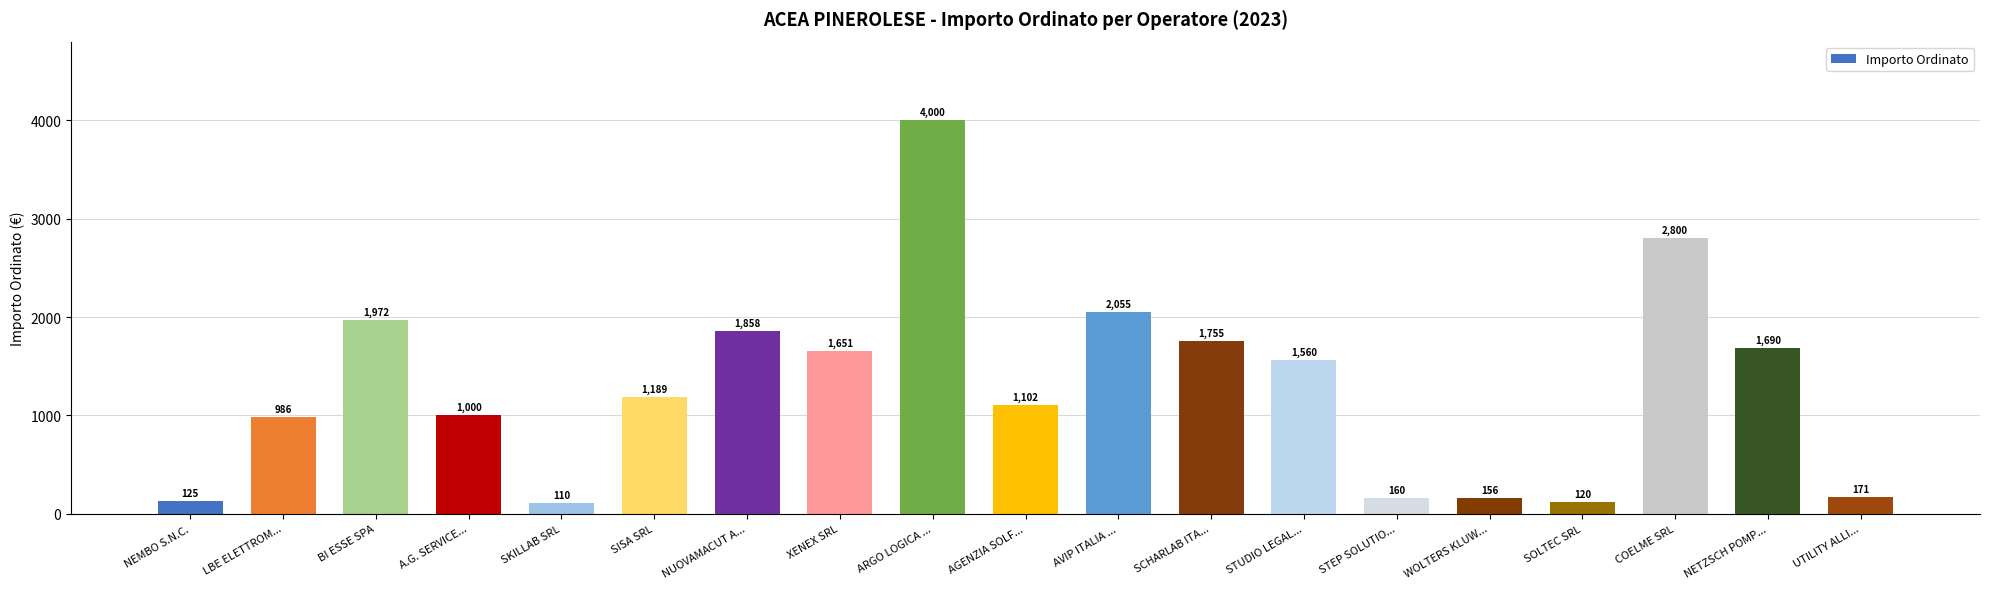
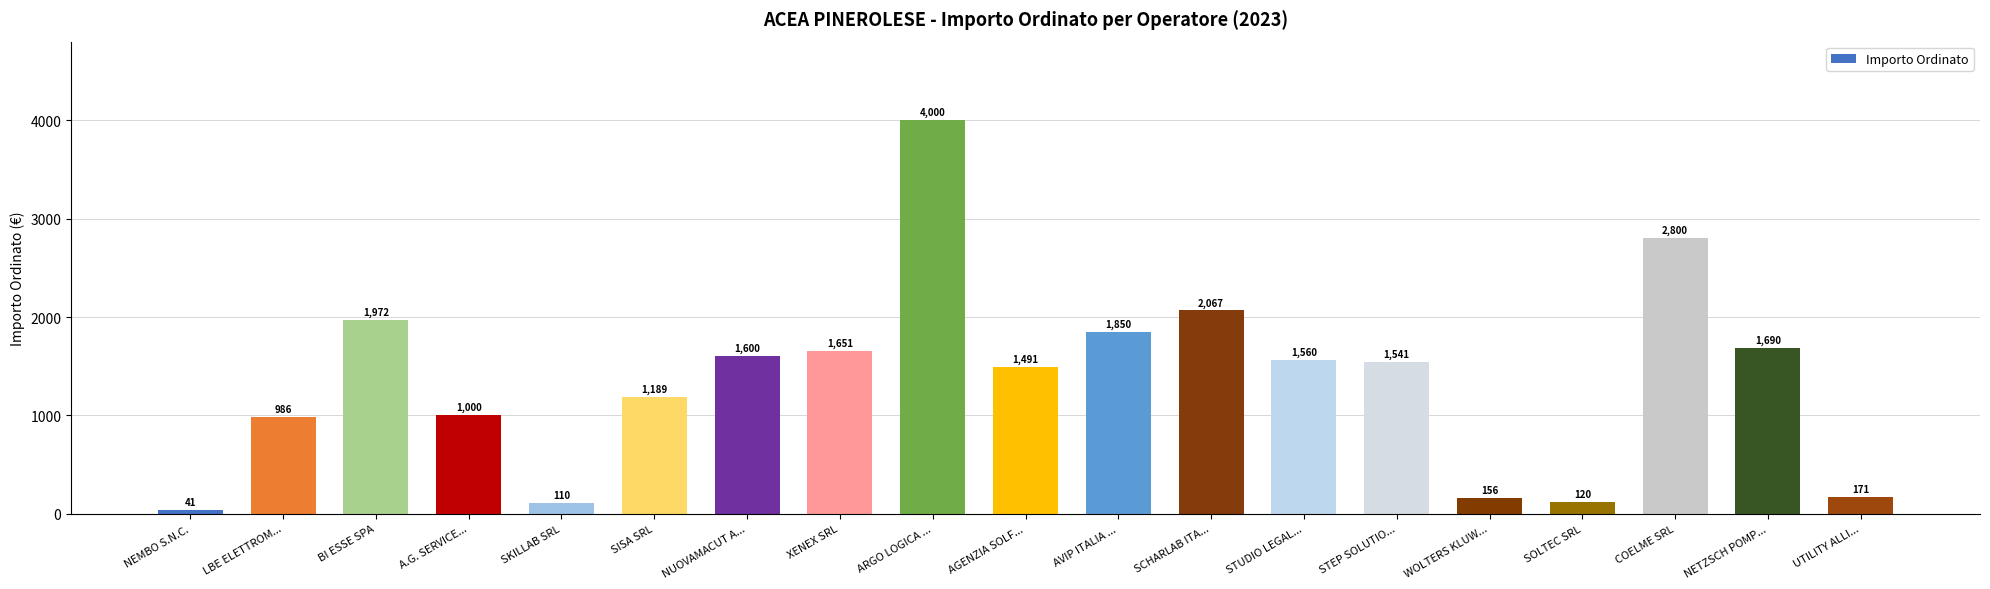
NEMBO S.N.C.: 125 -> 41
NUOVAMACUT A...: 1,858 -> 1,600
AGENZIA SOLF...: 1,102 -> 1,491
AVIP ITALIA ...: 2,055 -> 1,850
SCHARLAB ITA...: 1,755 -> 2,067
STEP SOLUTIO...: 160 -> 1,541
